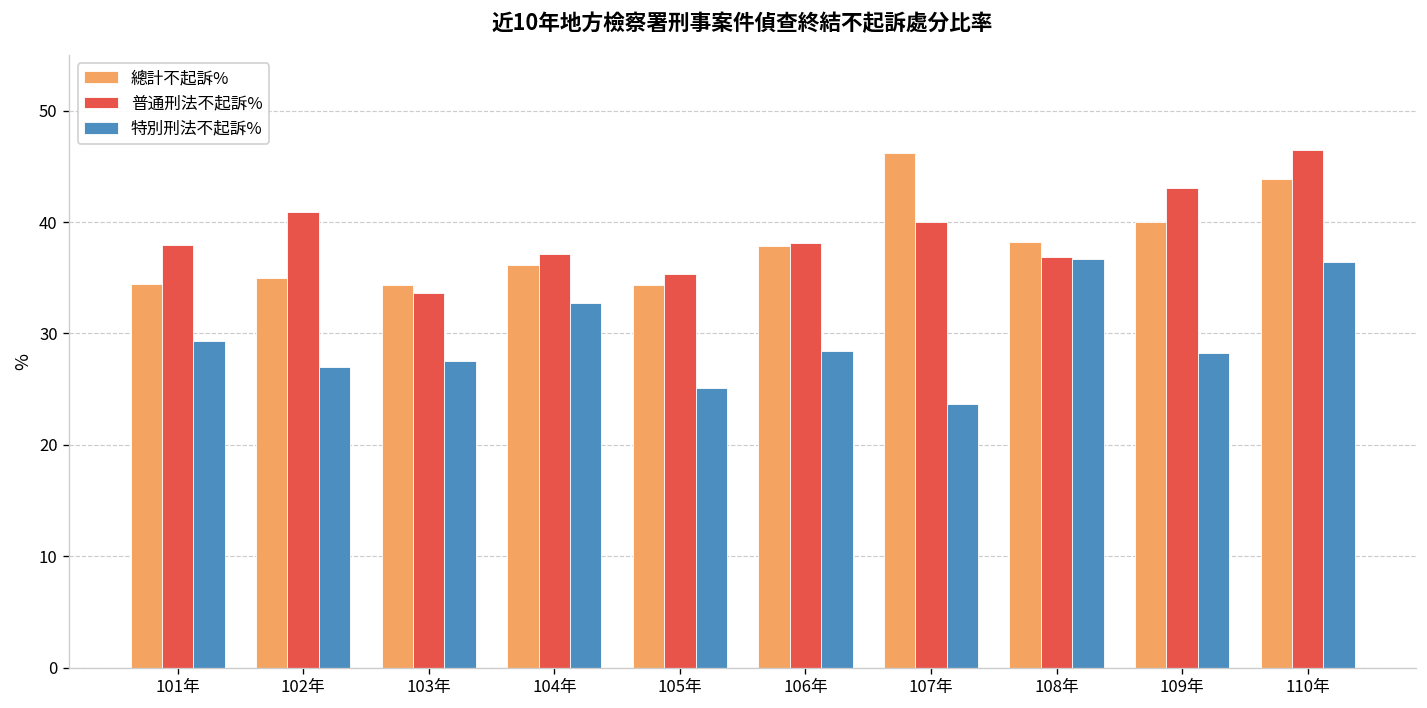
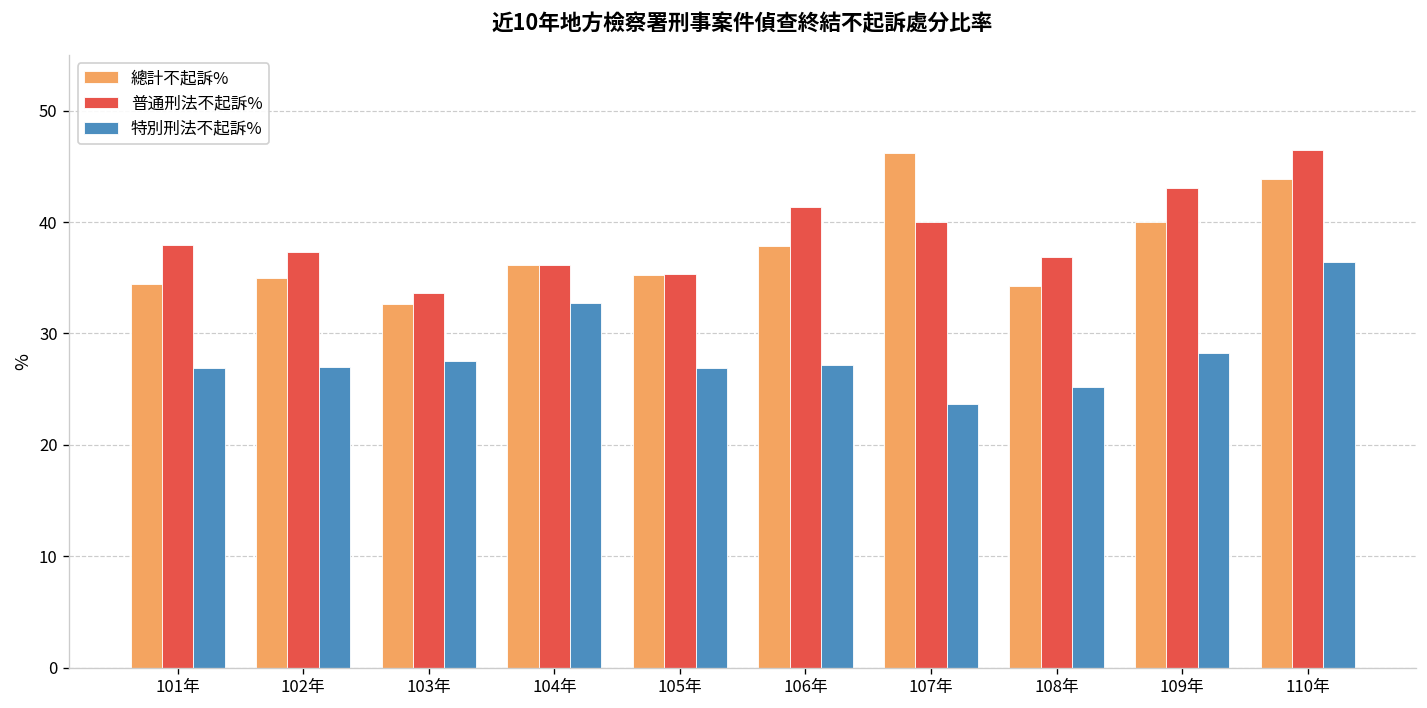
特別刑法不起訴%, 101年: 29 -> 27
普通刑法不起訴%, 102年: 41 -> 37
總計不起訴%, 103年: 34 -> 33
普通刑法不起訴%, 104年: 37 -> 36
總計不起訴%, 105年: 34 -> 35
特別刑法不起訴%, 105年: 25 -> 27
普通刑法不起訴%, 106年: 38 -> 41
特別刑法不起訴%, 106年: 28 -> 27
總計不起訴%, 108年: 38 -> 34
特別刑法不起訴%, 108年: 37 -> 25
